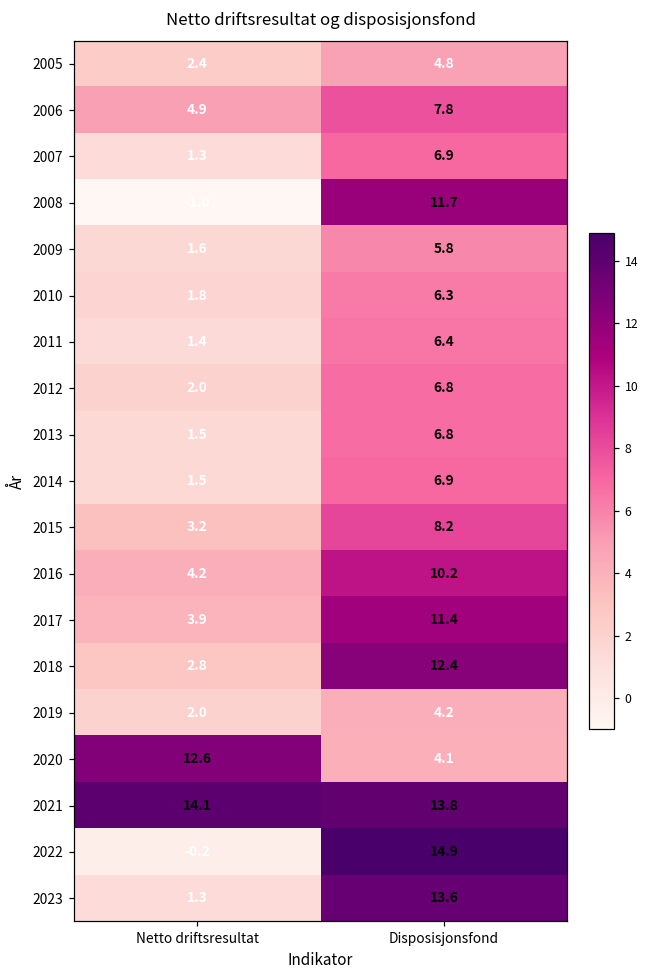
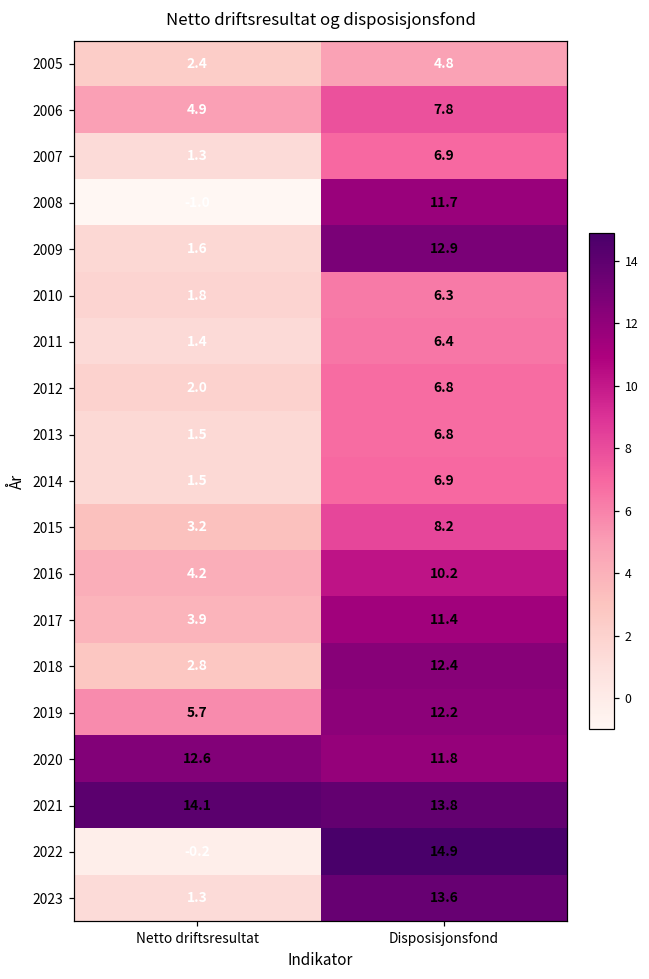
2009, Disposisjonsfond: 5.8 -> 12.9
2019, Netto driftsresultat: 2.0 -> 5.7
2019, Disposisjonsfond: 4.2 -> 12.2
2020, Disposisjonsfond: 4.1 -> 11.8
